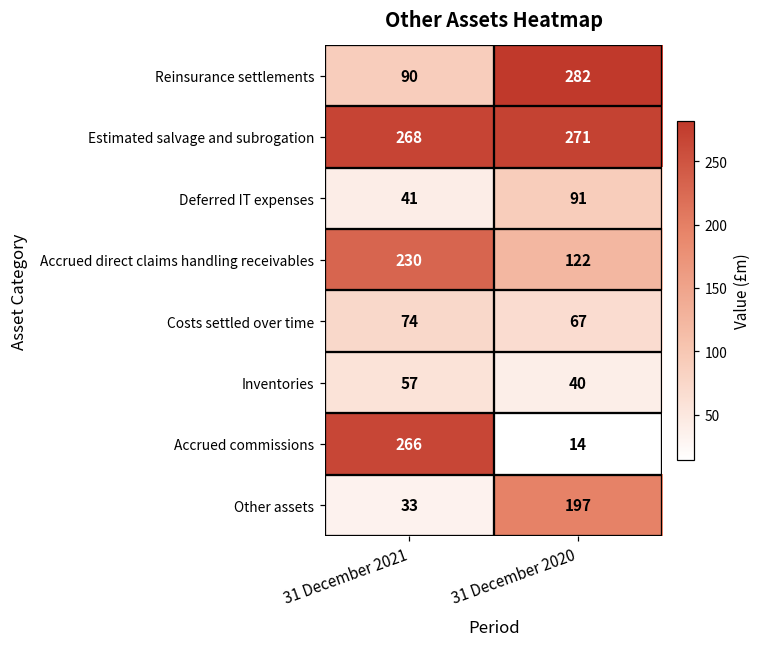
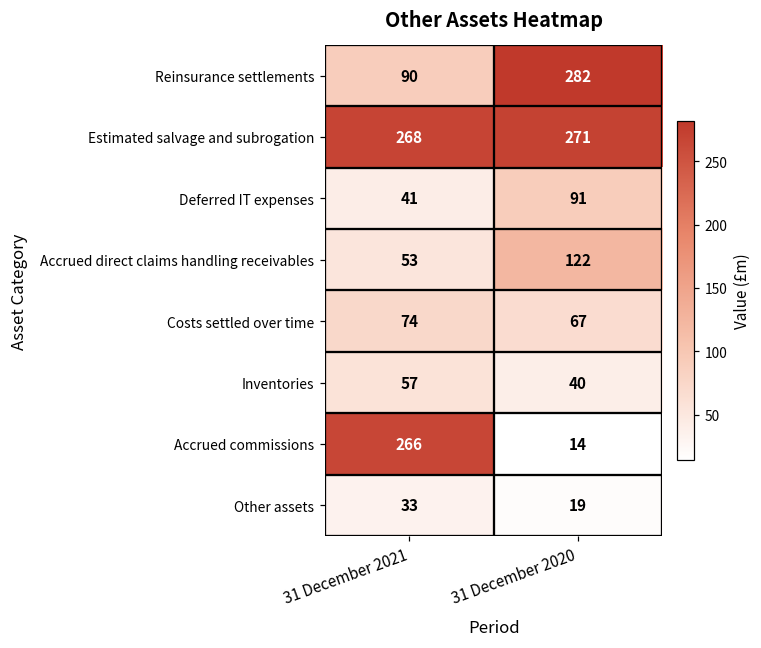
Accrued direct claims handling receivables, 31 December 2021: 230 -> 53
Other assets, 31 December 2020: 197 -> 19
